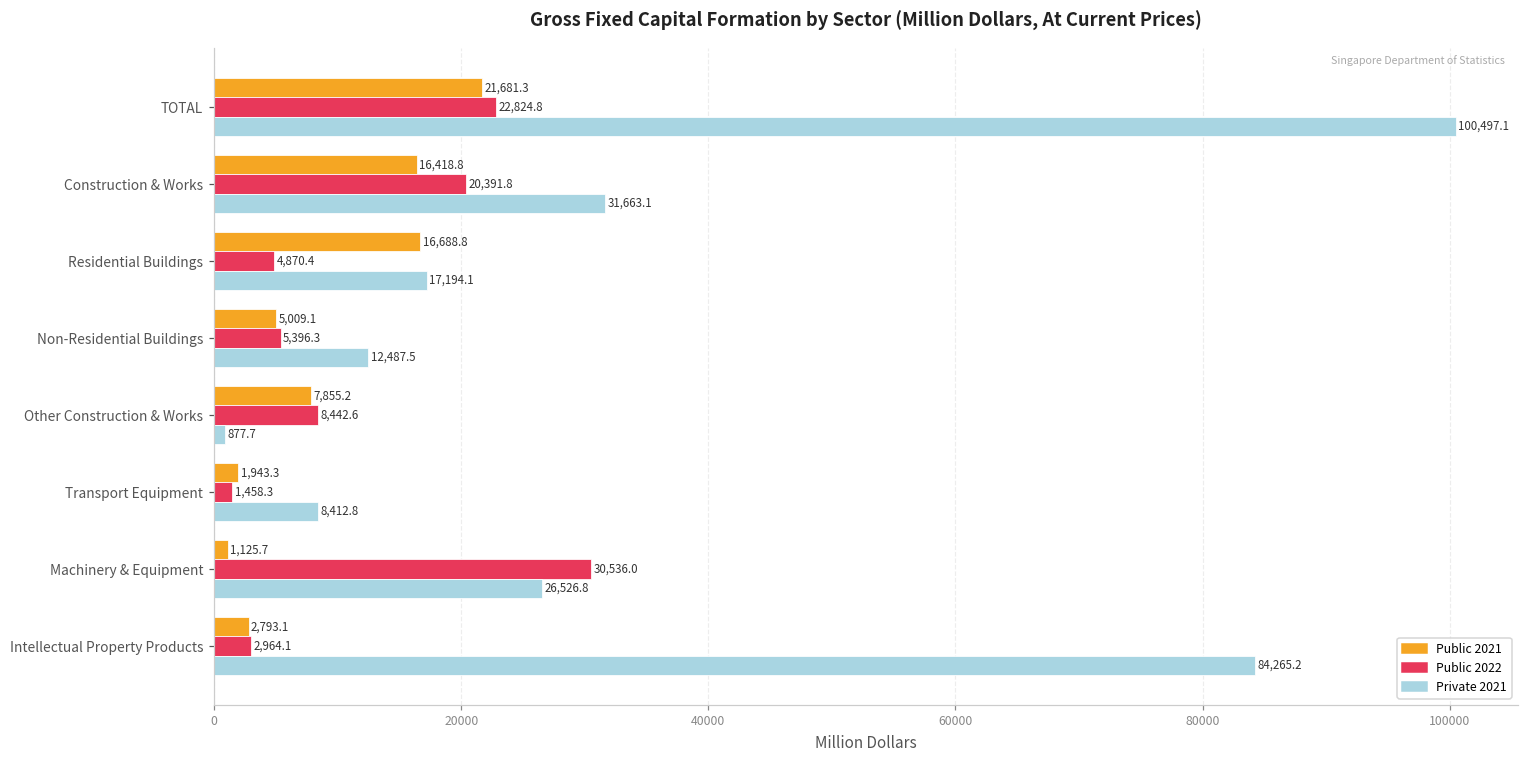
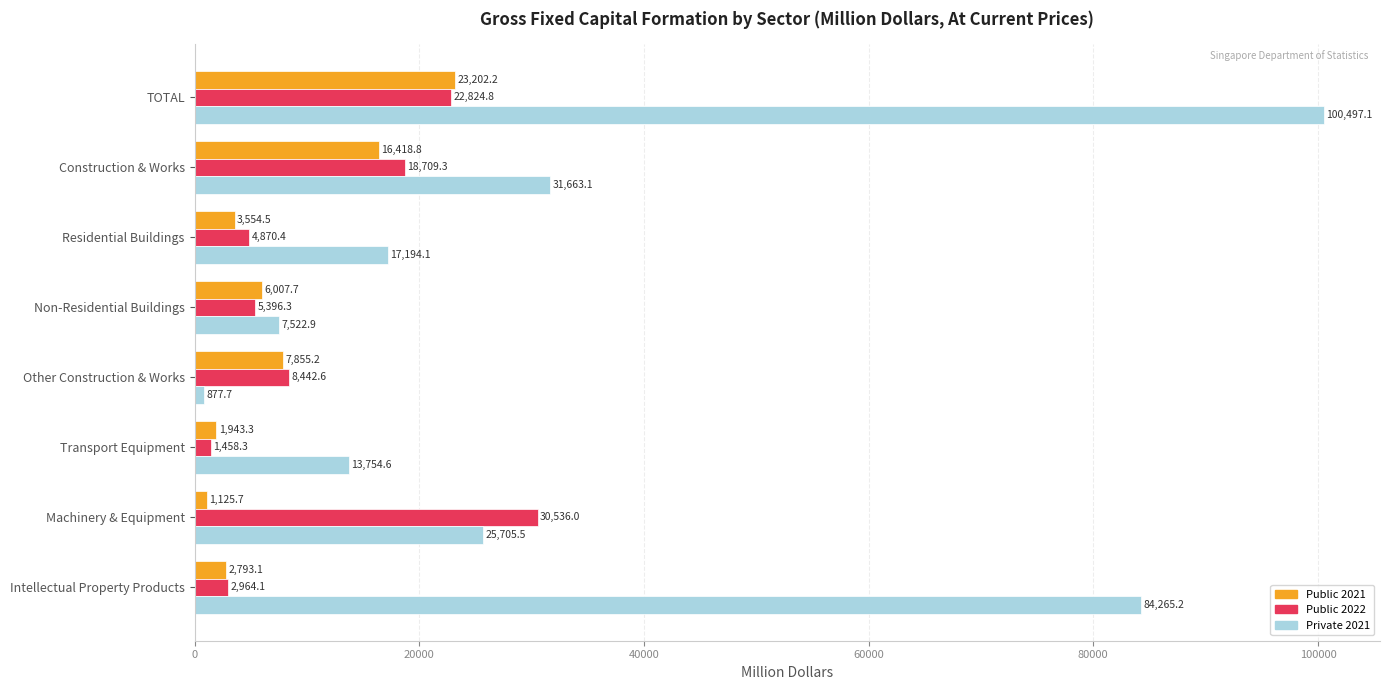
Public 2021, TOTAL: 21,681.3 -> 23,202.2
Public 2022, Construction & Works: 20,391.8 -> 18,709.3
Public 2021, Residential Buildings: 16,688.8 -> 3,554.5
Public 2021, Non-Residential Buildings: 5,009.1 -> 6,007.7
Private 2021, Non-Residential Buildings: 12,487.5 -> 7,522.9
Private 2021, Transport Equipment: 8,412.8 -> 13,754.6
Private 2021, Machinery & Equipment: 26,526.8 -> 25,705.5
